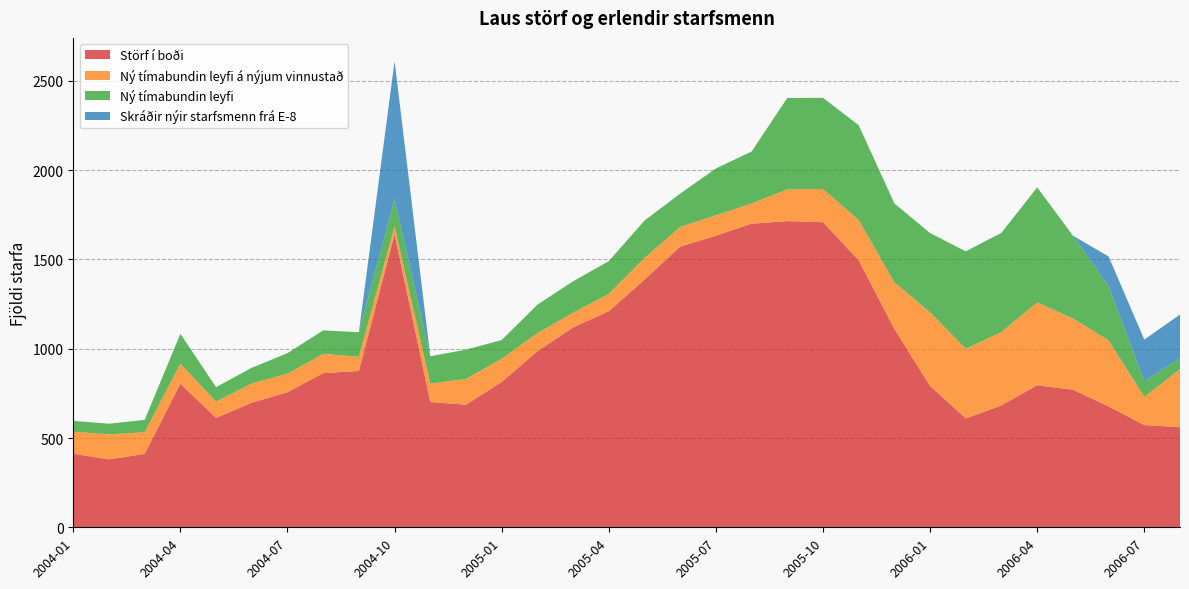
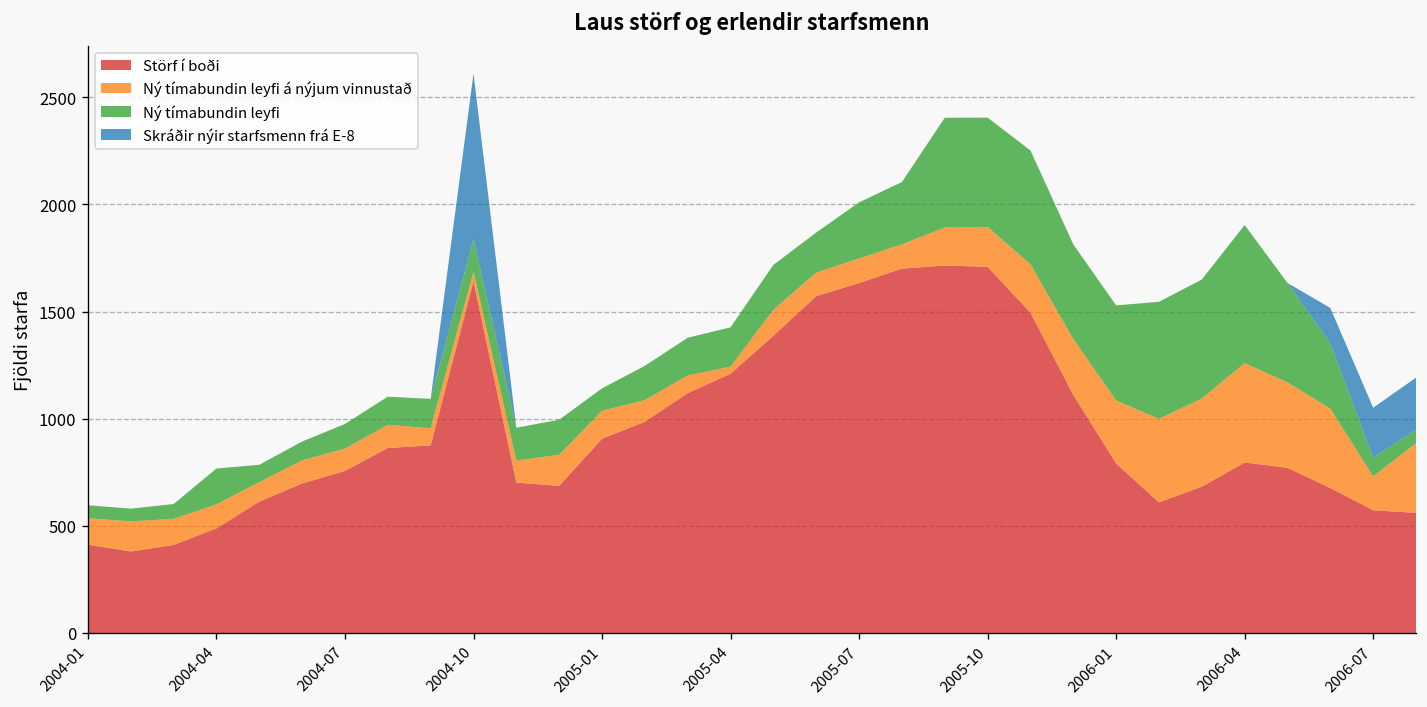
Störf í boði, 2004-04: 800 -> 490
Störf í boði, 2005-01: 810 -> 910
Ný tímabundin leyfi á nýjum vinnustað, 2005-04: 100 -> 30
Ný tímabundin leyfi á nýjum vinnustað, 2006-01: 410 -> 290
